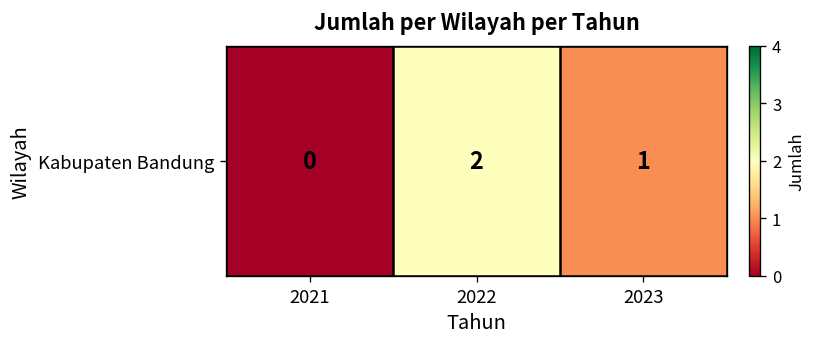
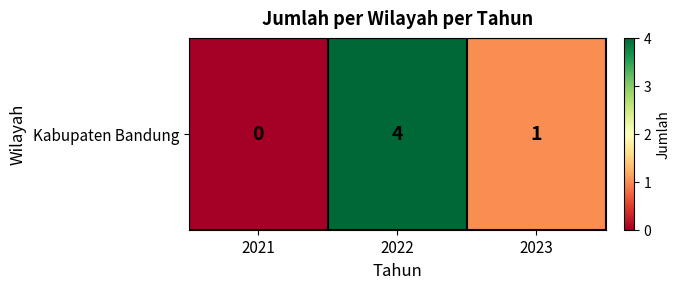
Kabupaten Bandung, 2022: 2 -> 4
